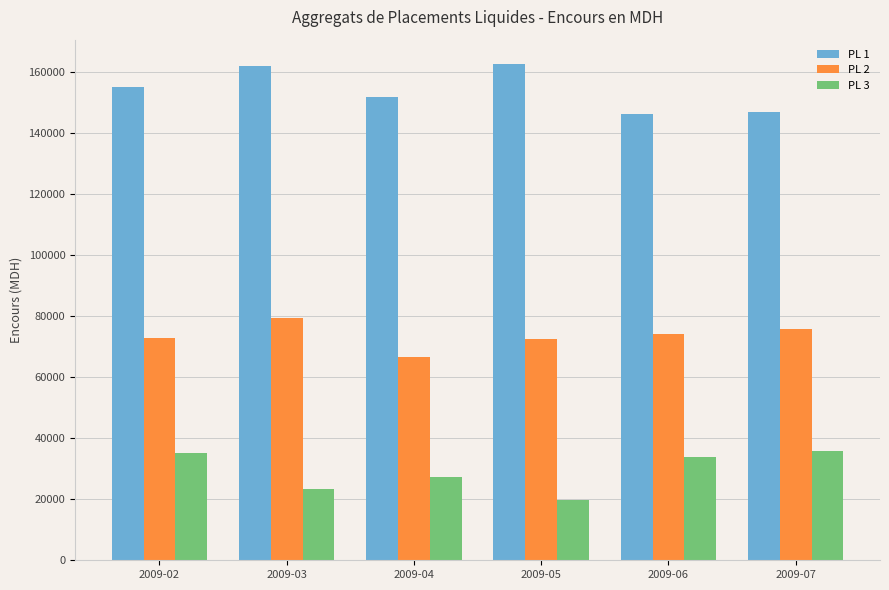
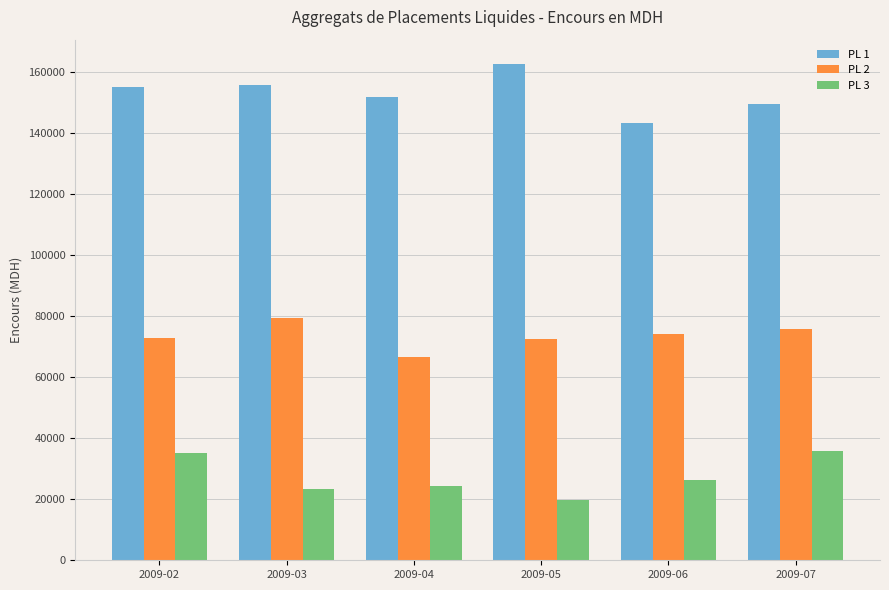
PL 1, 2009-03: 162000 -> 156000
PL 3, 2009-04: 27000 -> 24000
PL 1, 2009-06: 146000 -> 143000
PL 3, 2009-06: 34000 -> 26000
PL 1, 2009-07: 147000 -> 149000
